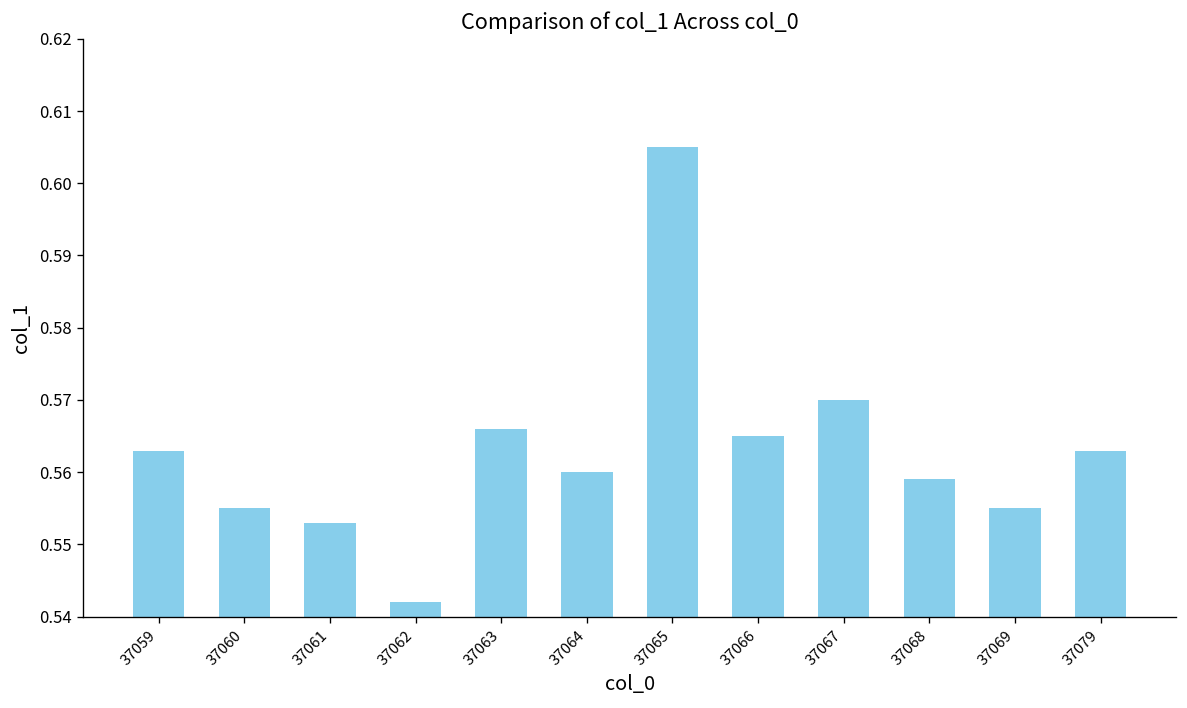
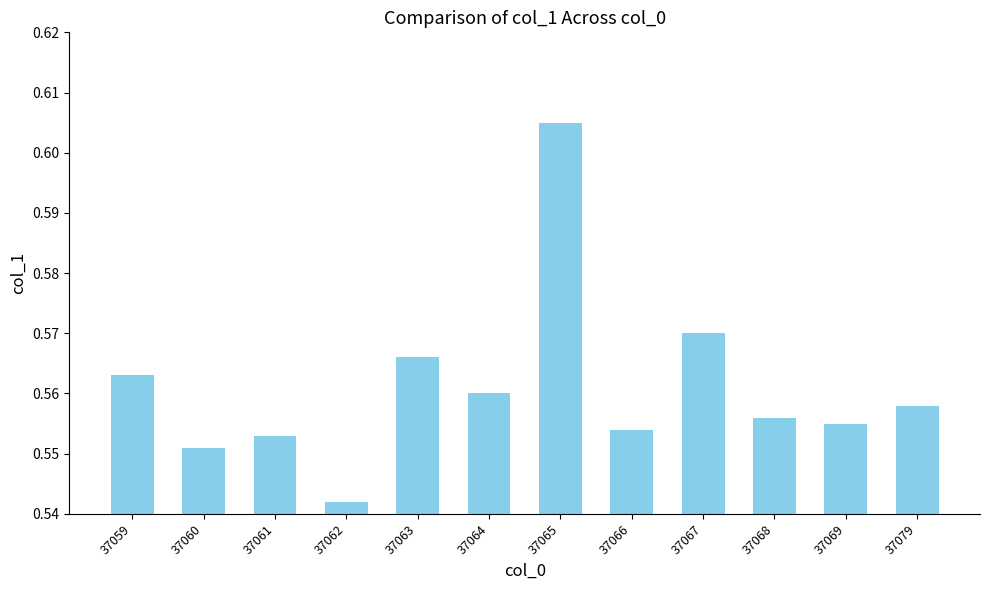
37060: 0.555 -> 0.551
37066: 0.565 -> 0.554
37068: 0.559 -> 0.556
37079: 0.563 -> 0.558
